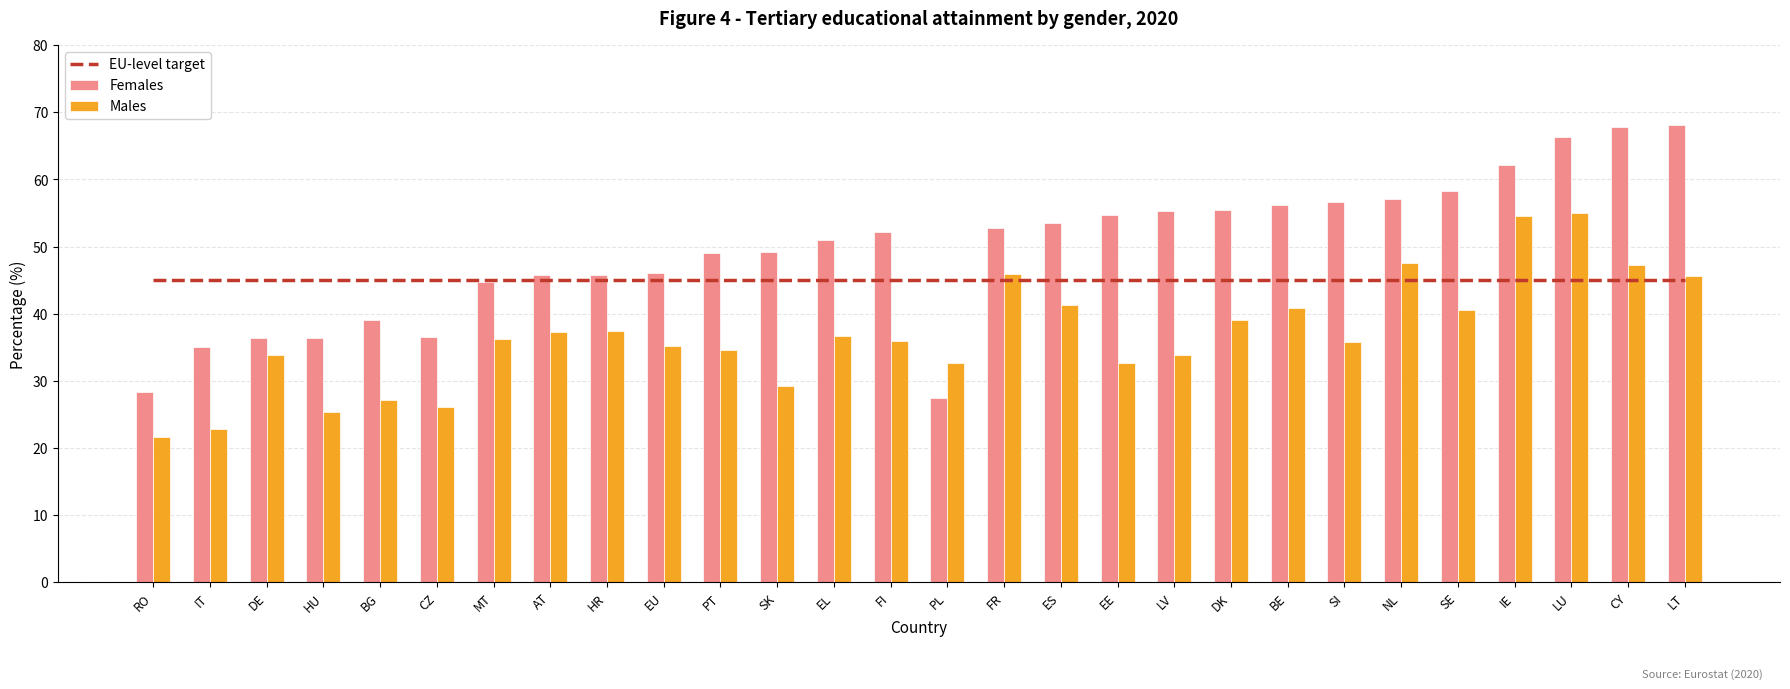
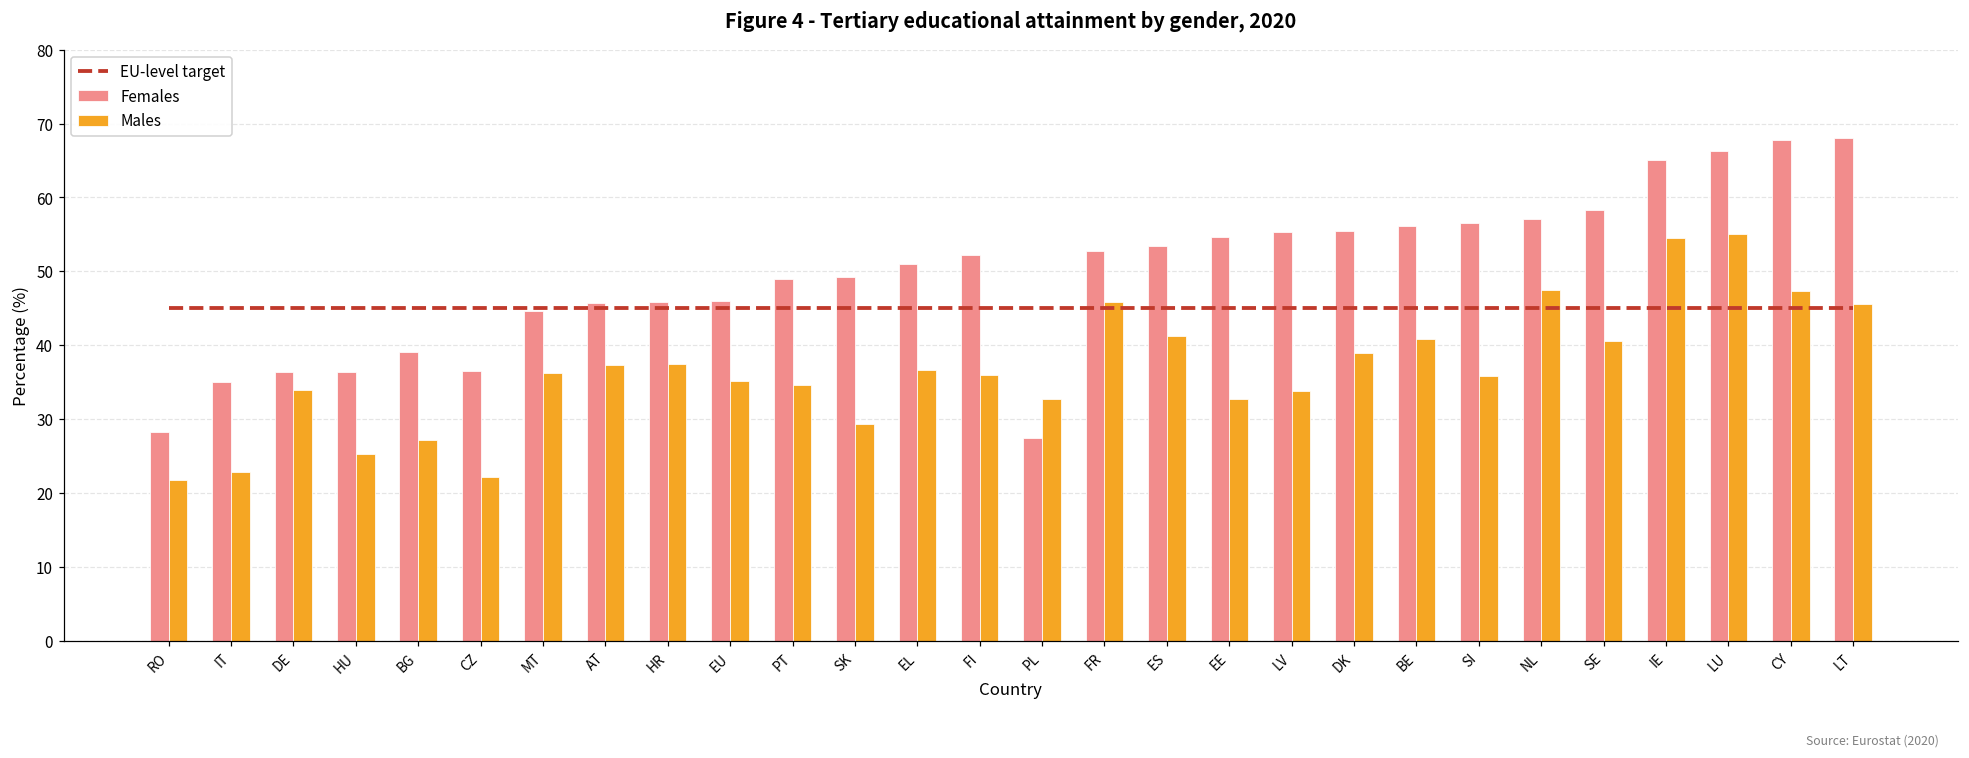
Males, CZ: 26 -> 22
Females, IE: 62 -> 65
